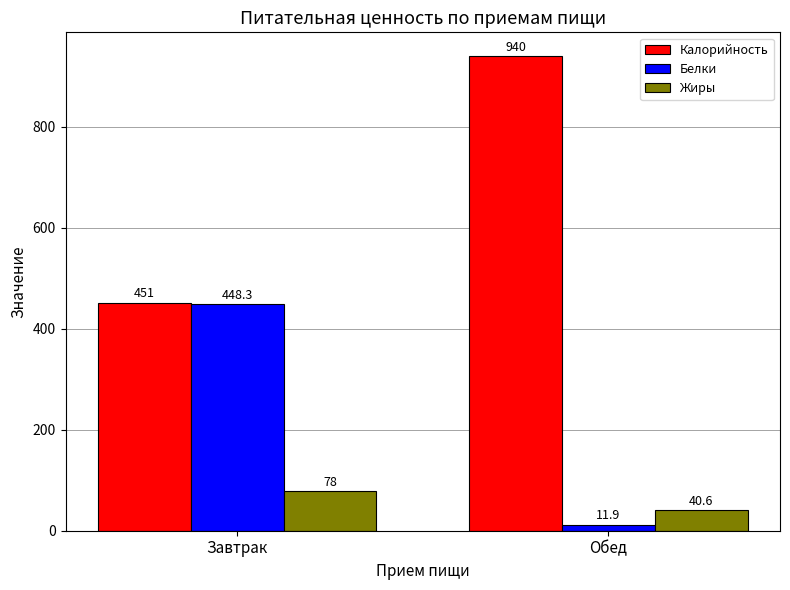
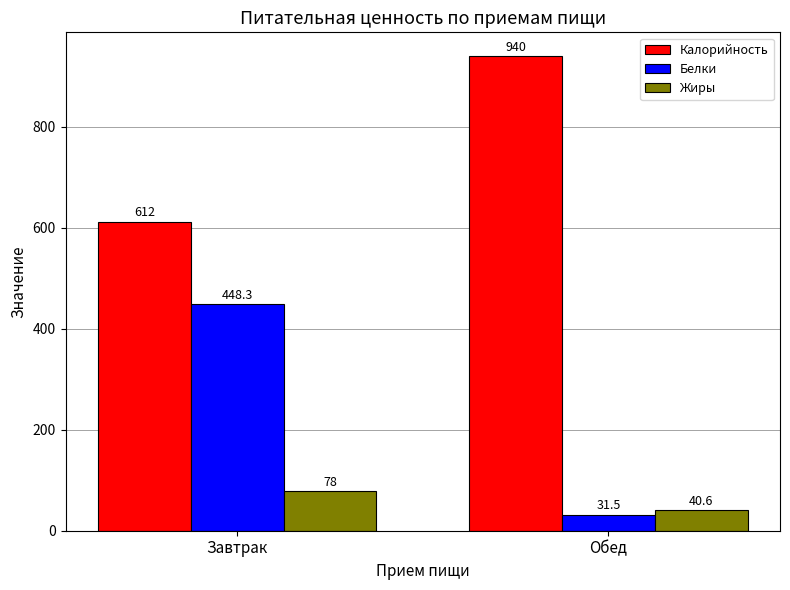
Калорийность, Завтрак: 451 -> 612
Белки, Обед: 11.9 -> 31.5
